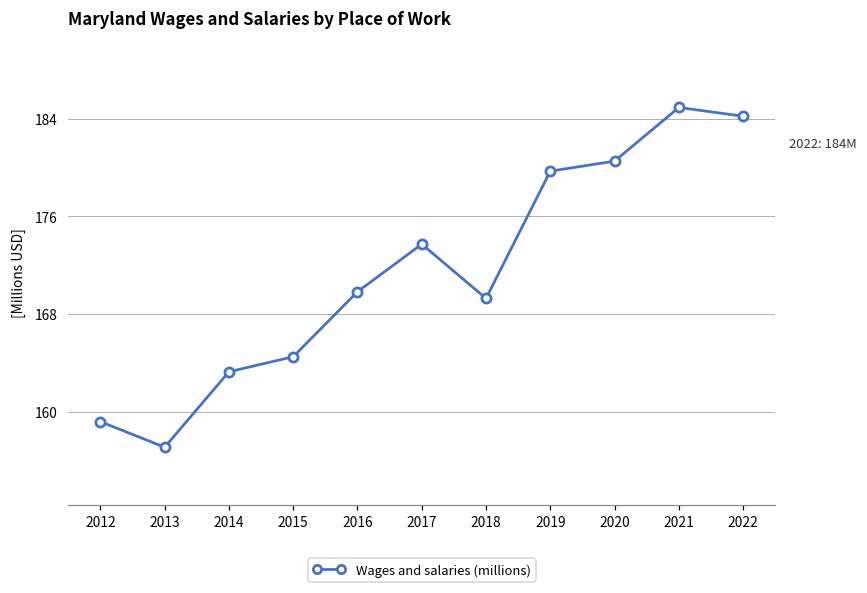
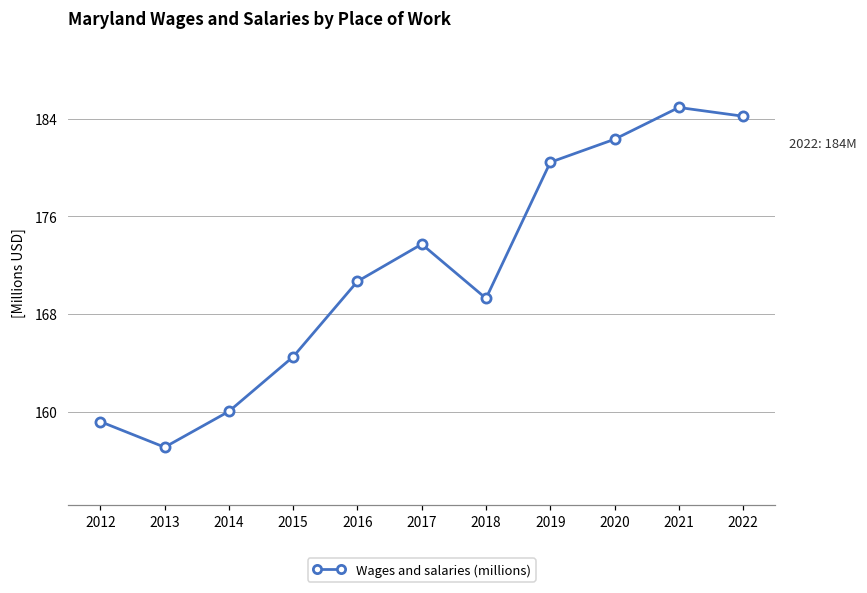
2014: 163.3 -> 160.0
2016: 169.8 -> 170.7
2019: 179.7 -> 180.4
2020: 180.5 -> 182.3
